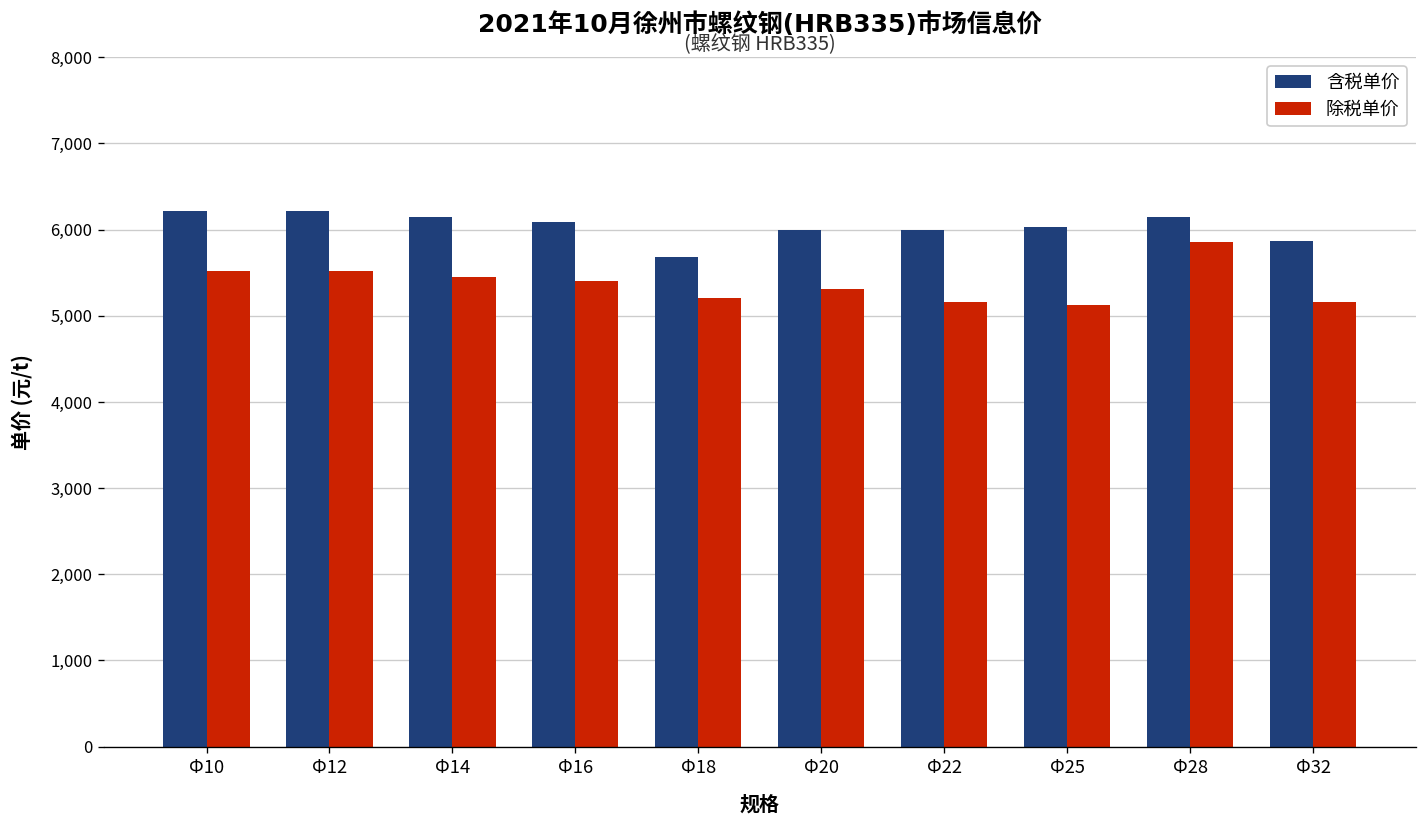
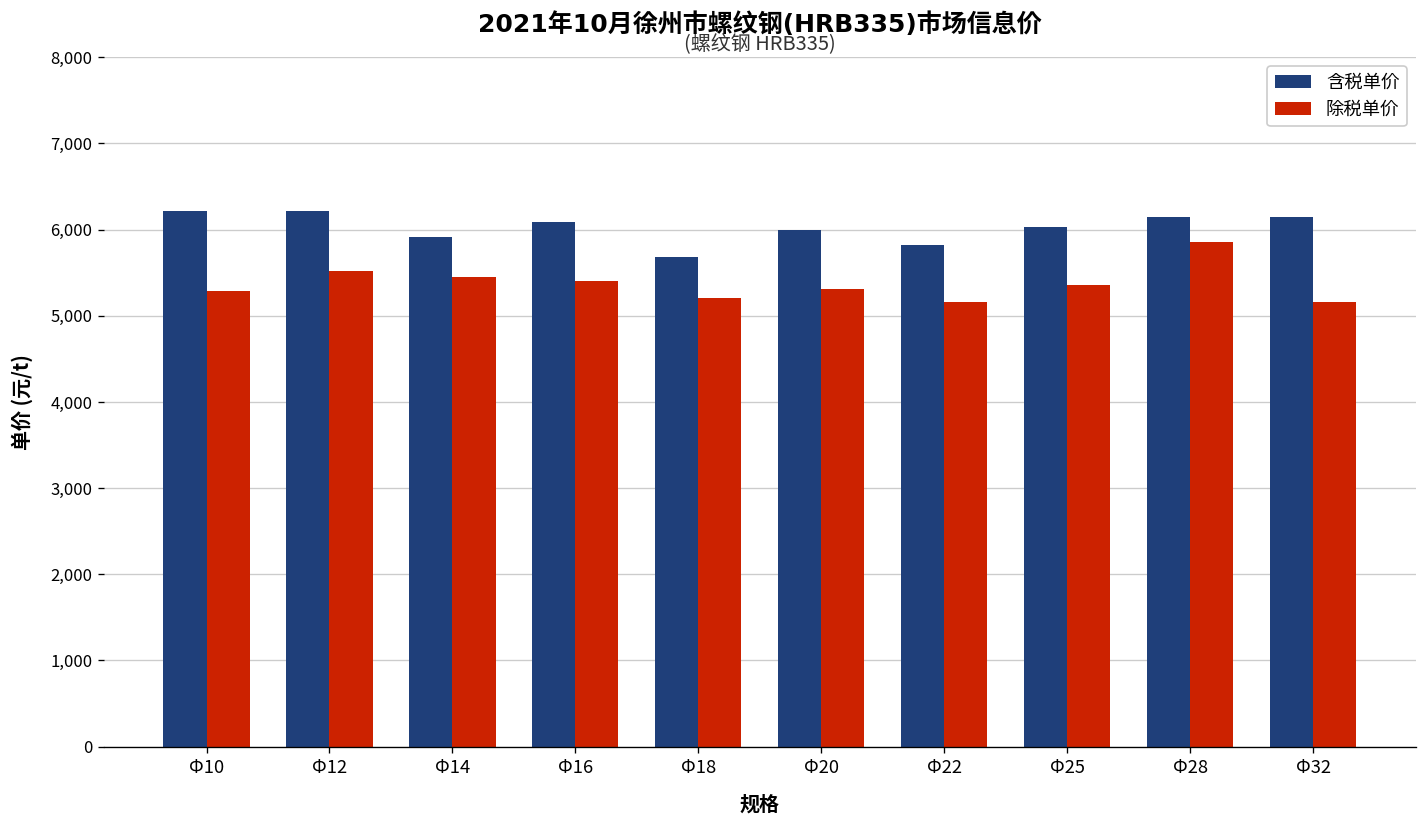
除税单价, Φ10: 5,500 -> 5,300
含税单价, Φ14: 6,100 -> 5,900
含税单价, Φ22: 6,000 -> 5,800
除税单价, Φ25: 5,100 -> 5,400
含税单价, Φ32: 5,900 -> 6,200
